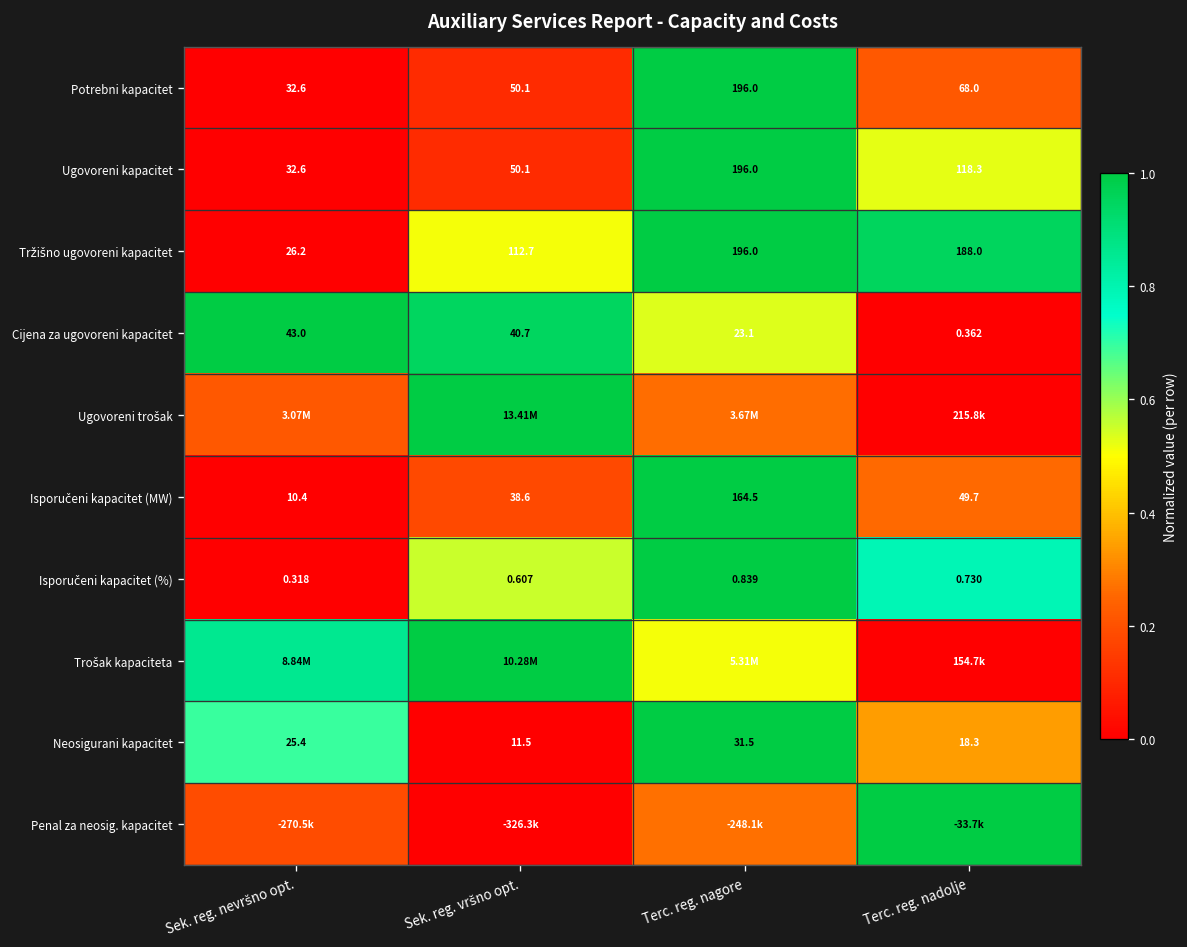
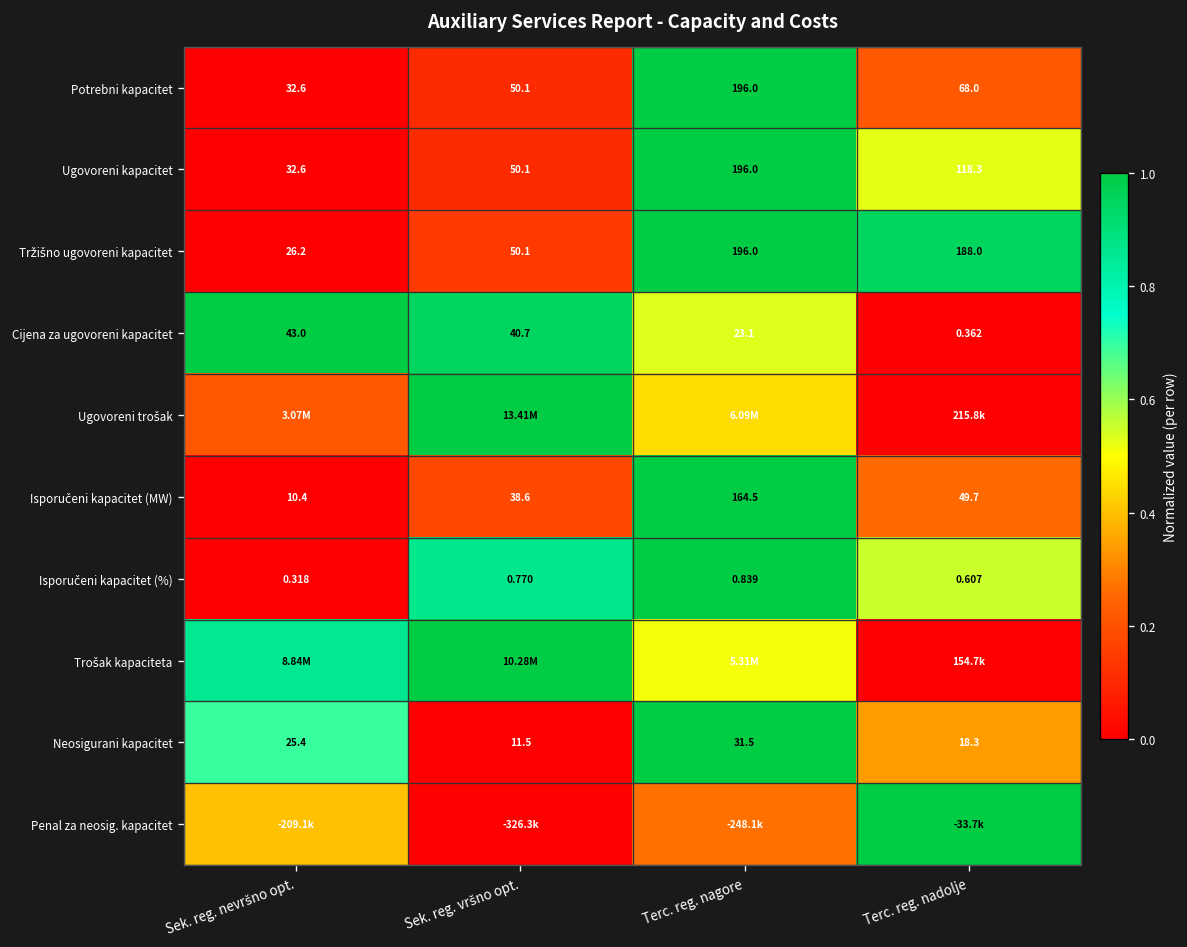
Tržišno ugovoreni kapacitet, Sek. reg. vršno opt.: 112.7 -> 50.1
Ugovoreni trošak, Terc. reg. nagore: 3.67M -> 6.09M
Isporučeni kapacitet (%), Sek. reg. vršno opt.: 0.607 -> 0.770
Isporučeni kapacitet (%), Terc. reg. nadolje: 0.730 -> 0.607
Penal za neosig. kapacitet, Sek. reg. nevršno opt.: -270.5k -> -209.1k
